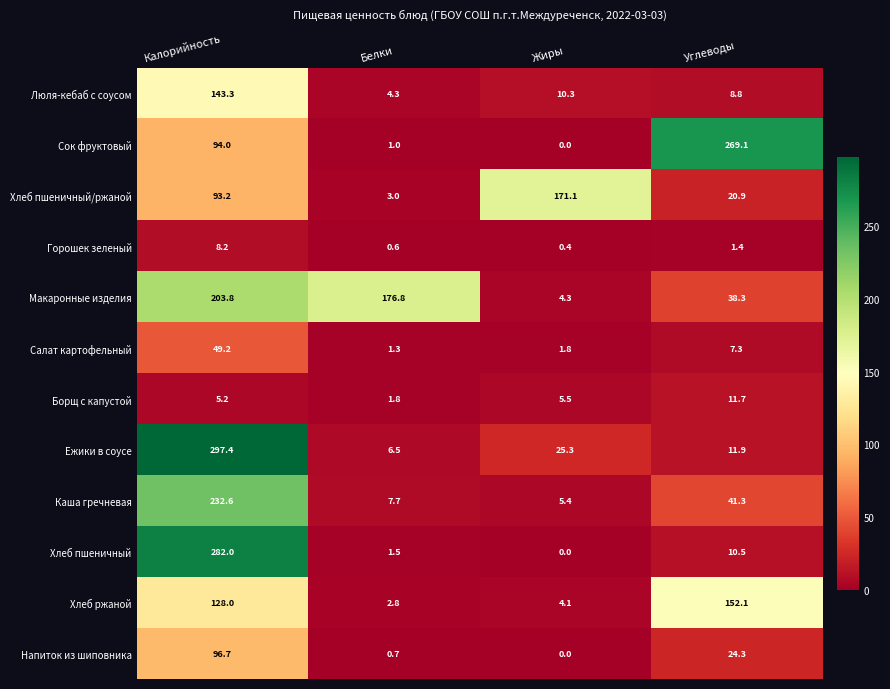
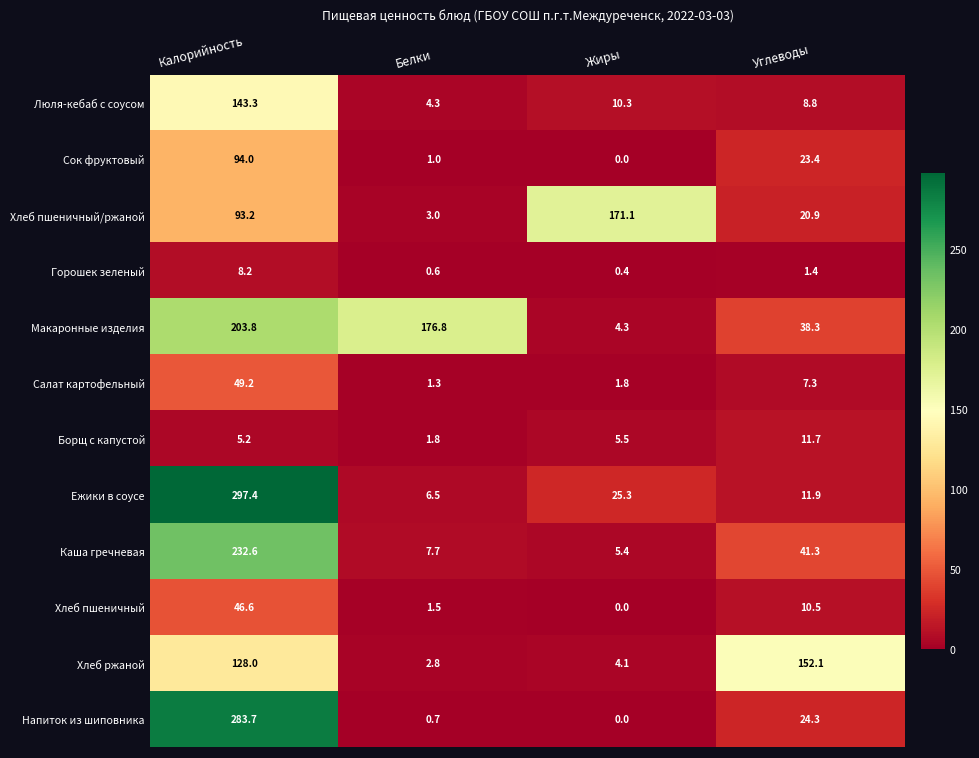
Сок фруктовый, Углеводы: 269.1 -> 23.4
Хлеб пшеничный, Калорийность: 282.0 -> 46.6
Напиток из шиповника, Калорийность: 96.7 -> 283.7
